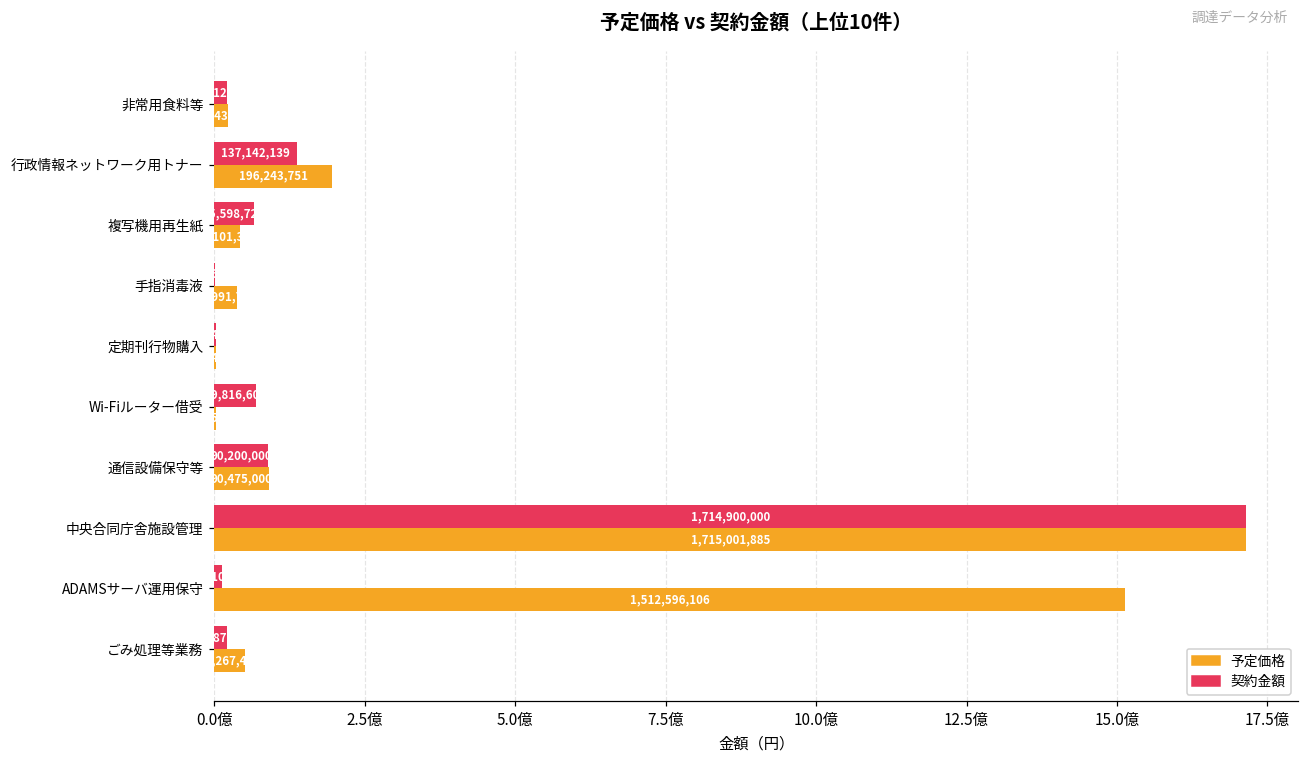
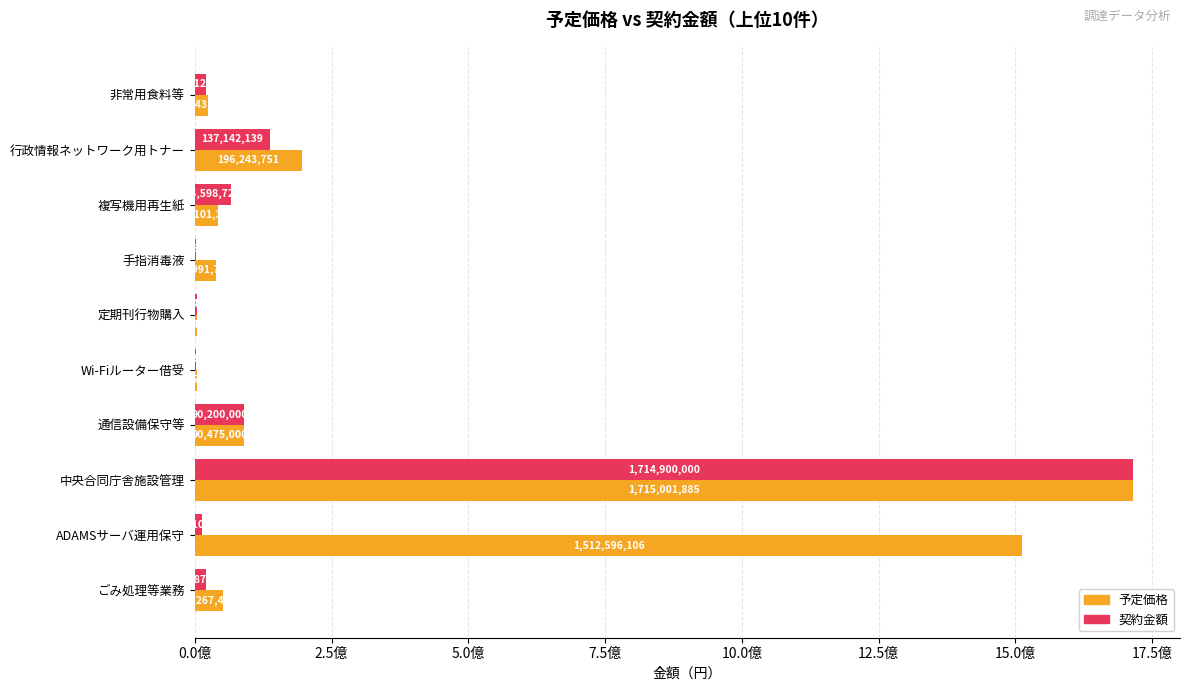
契約金額, Wi-Fiルーター借受: 0.7億 -> 0.0億
